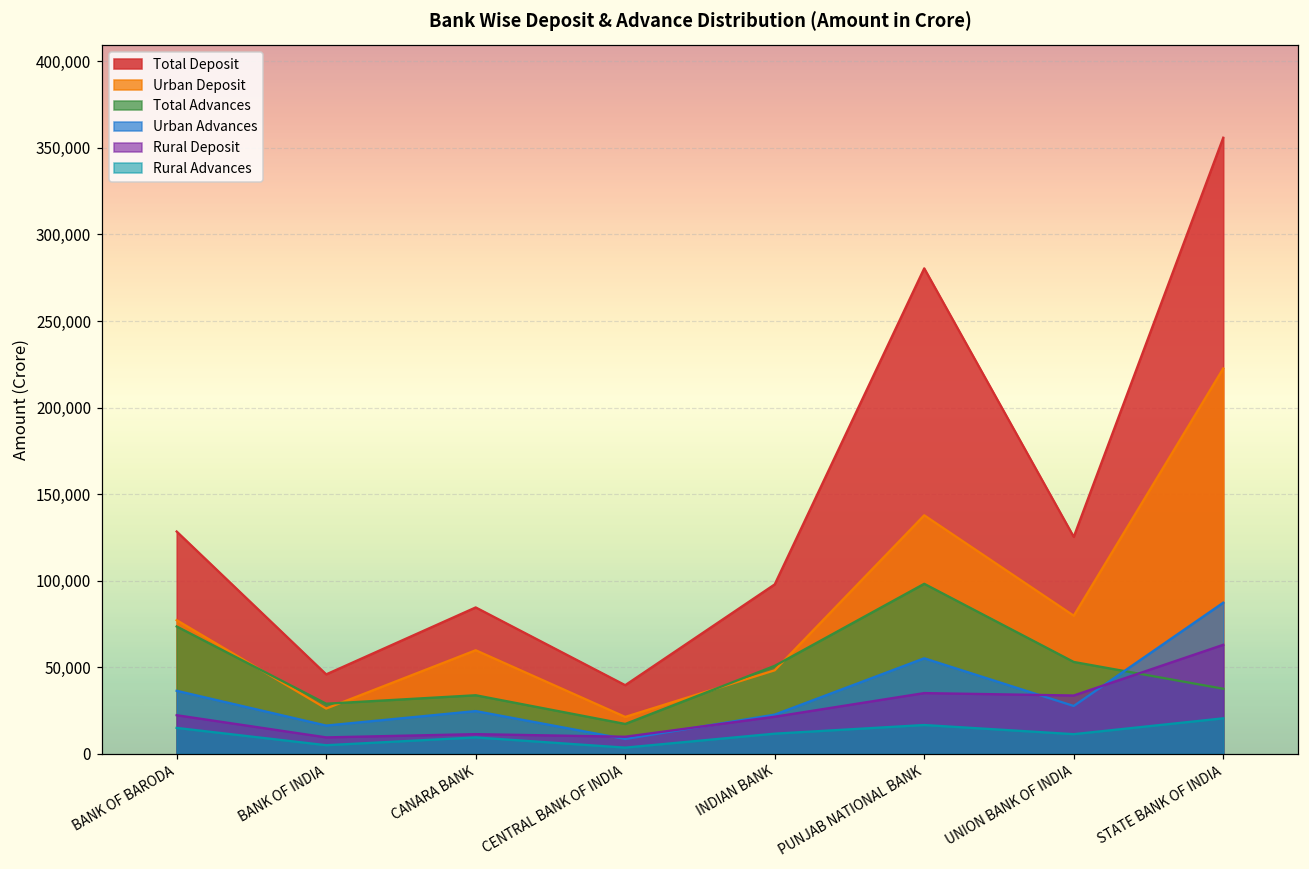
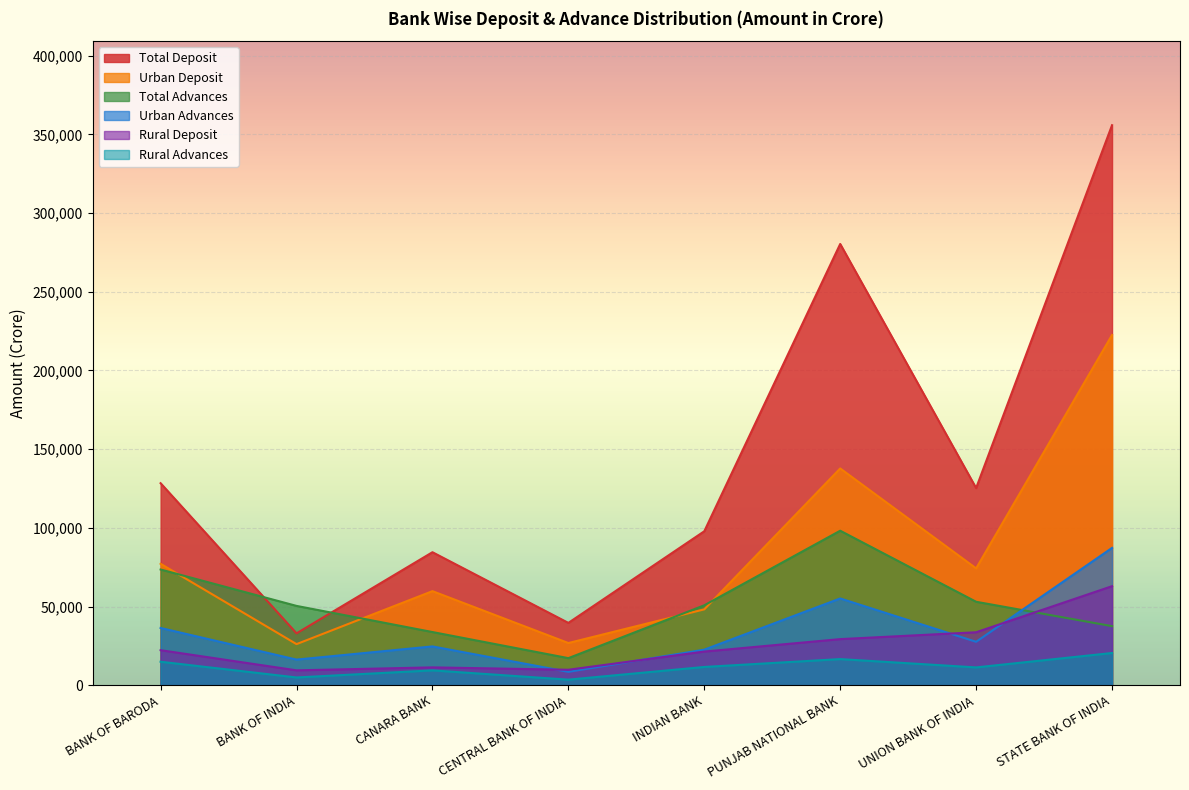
Total Deposit, BANK OF INDIA: 46,000 -> 33,000
Total Advances, BANK OF INDIA: 29,000 -> 50,000
Urban Deposit, CENTRAL BANK OF INDIA: 21,000 -> 27,000
Rural Deposit, PUNJAB NATIONAL BANK: 35,000 -> 29,000
Urban Deposit, UNION BANK OF INDIA: 80,000 -> 74,000
